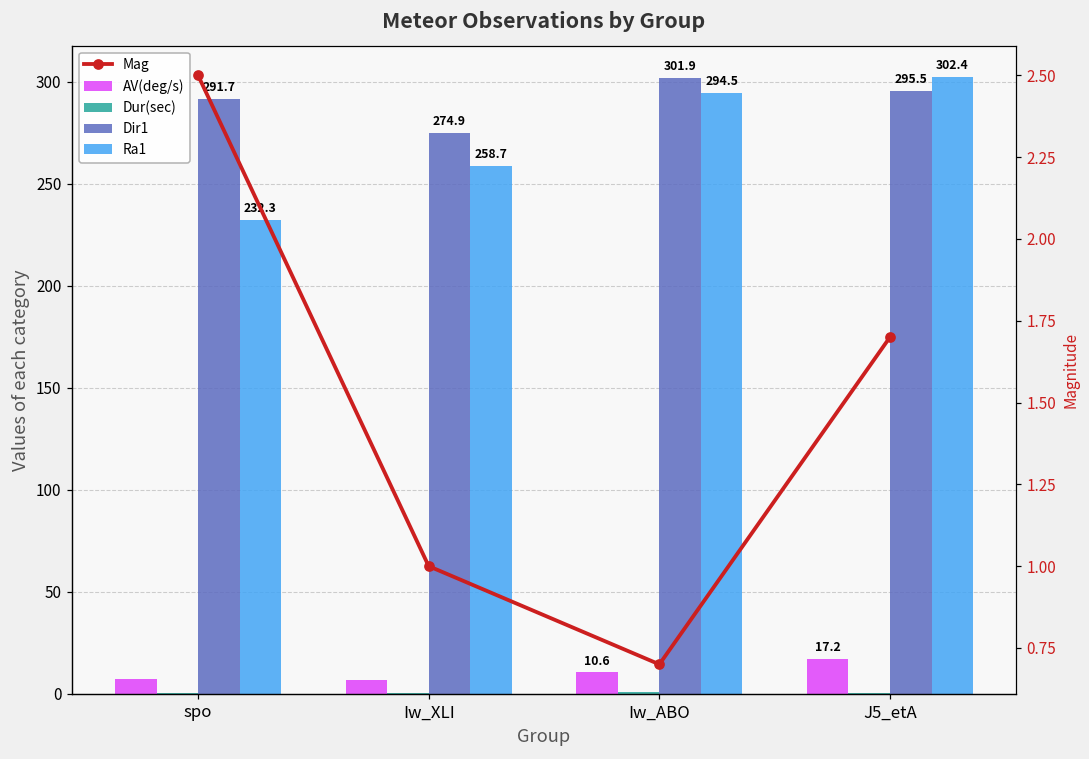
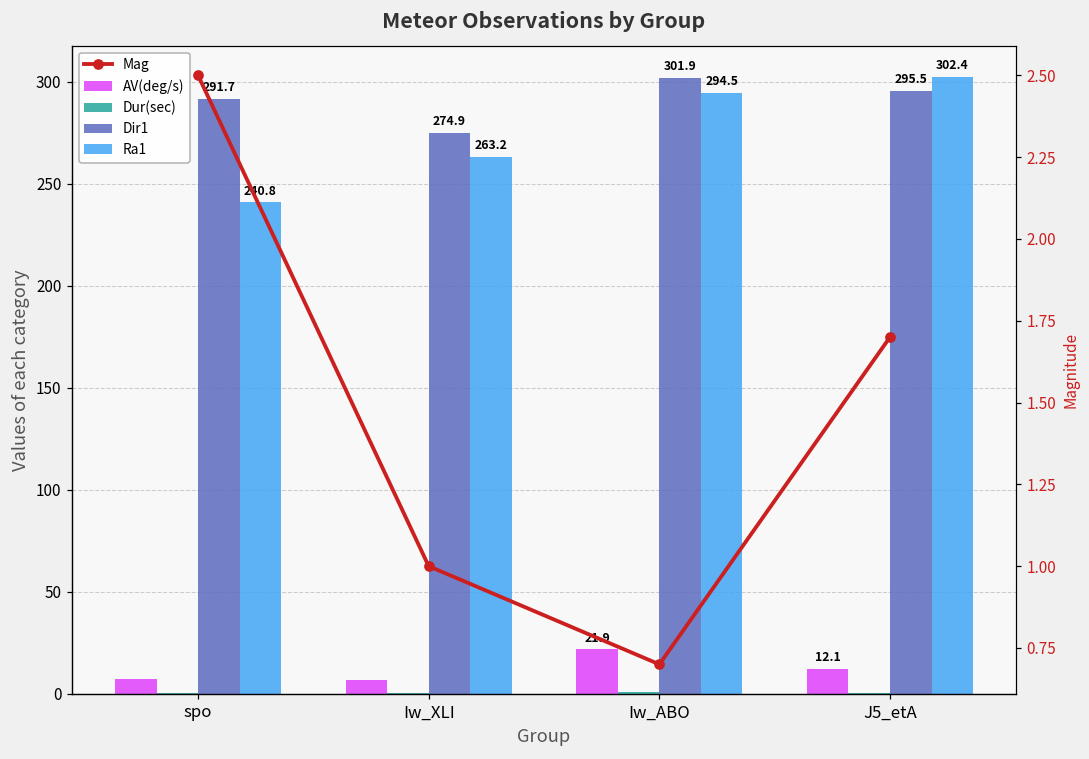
Ra1, spo: 232.3 -> 240.8
Ra1, Iw_XLI: 258.7 -> 263.2
AV(deg/s), Iw_ABO: 10.6 -> 21.9
AV(deg/s), J5_etA: 17.2 -> 12.1
